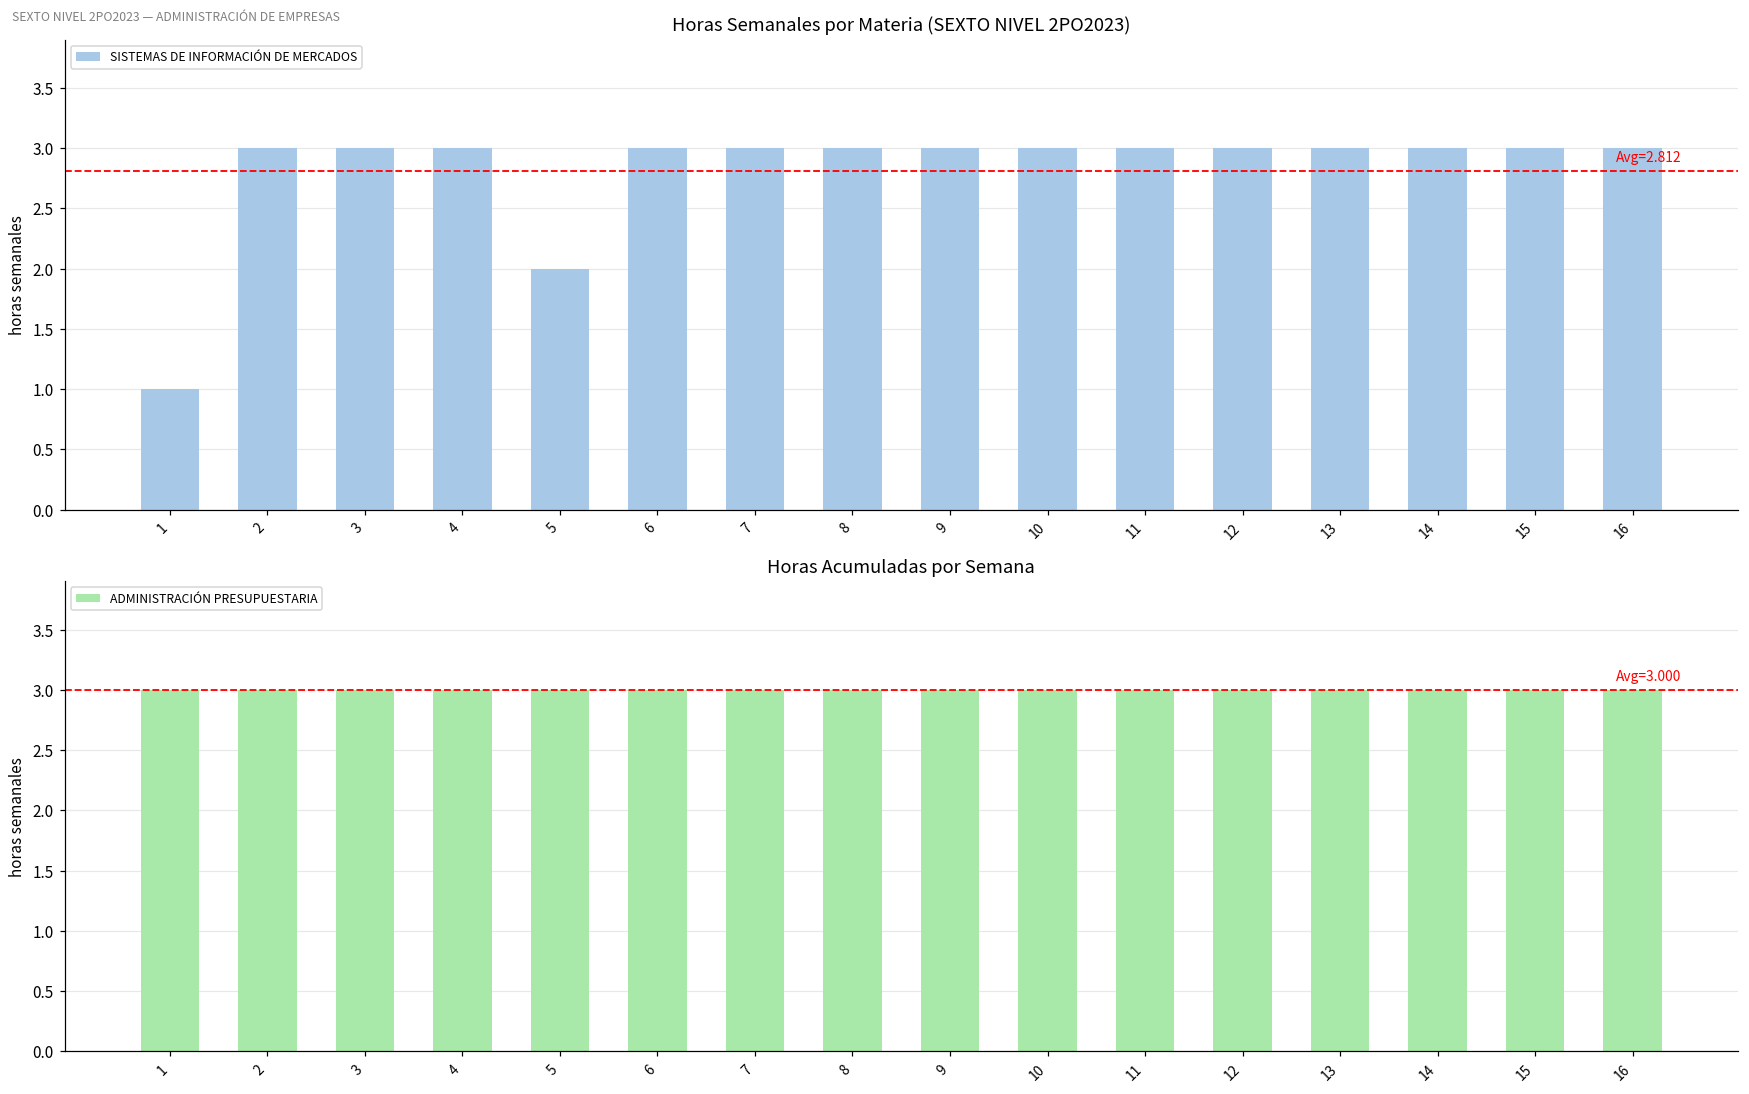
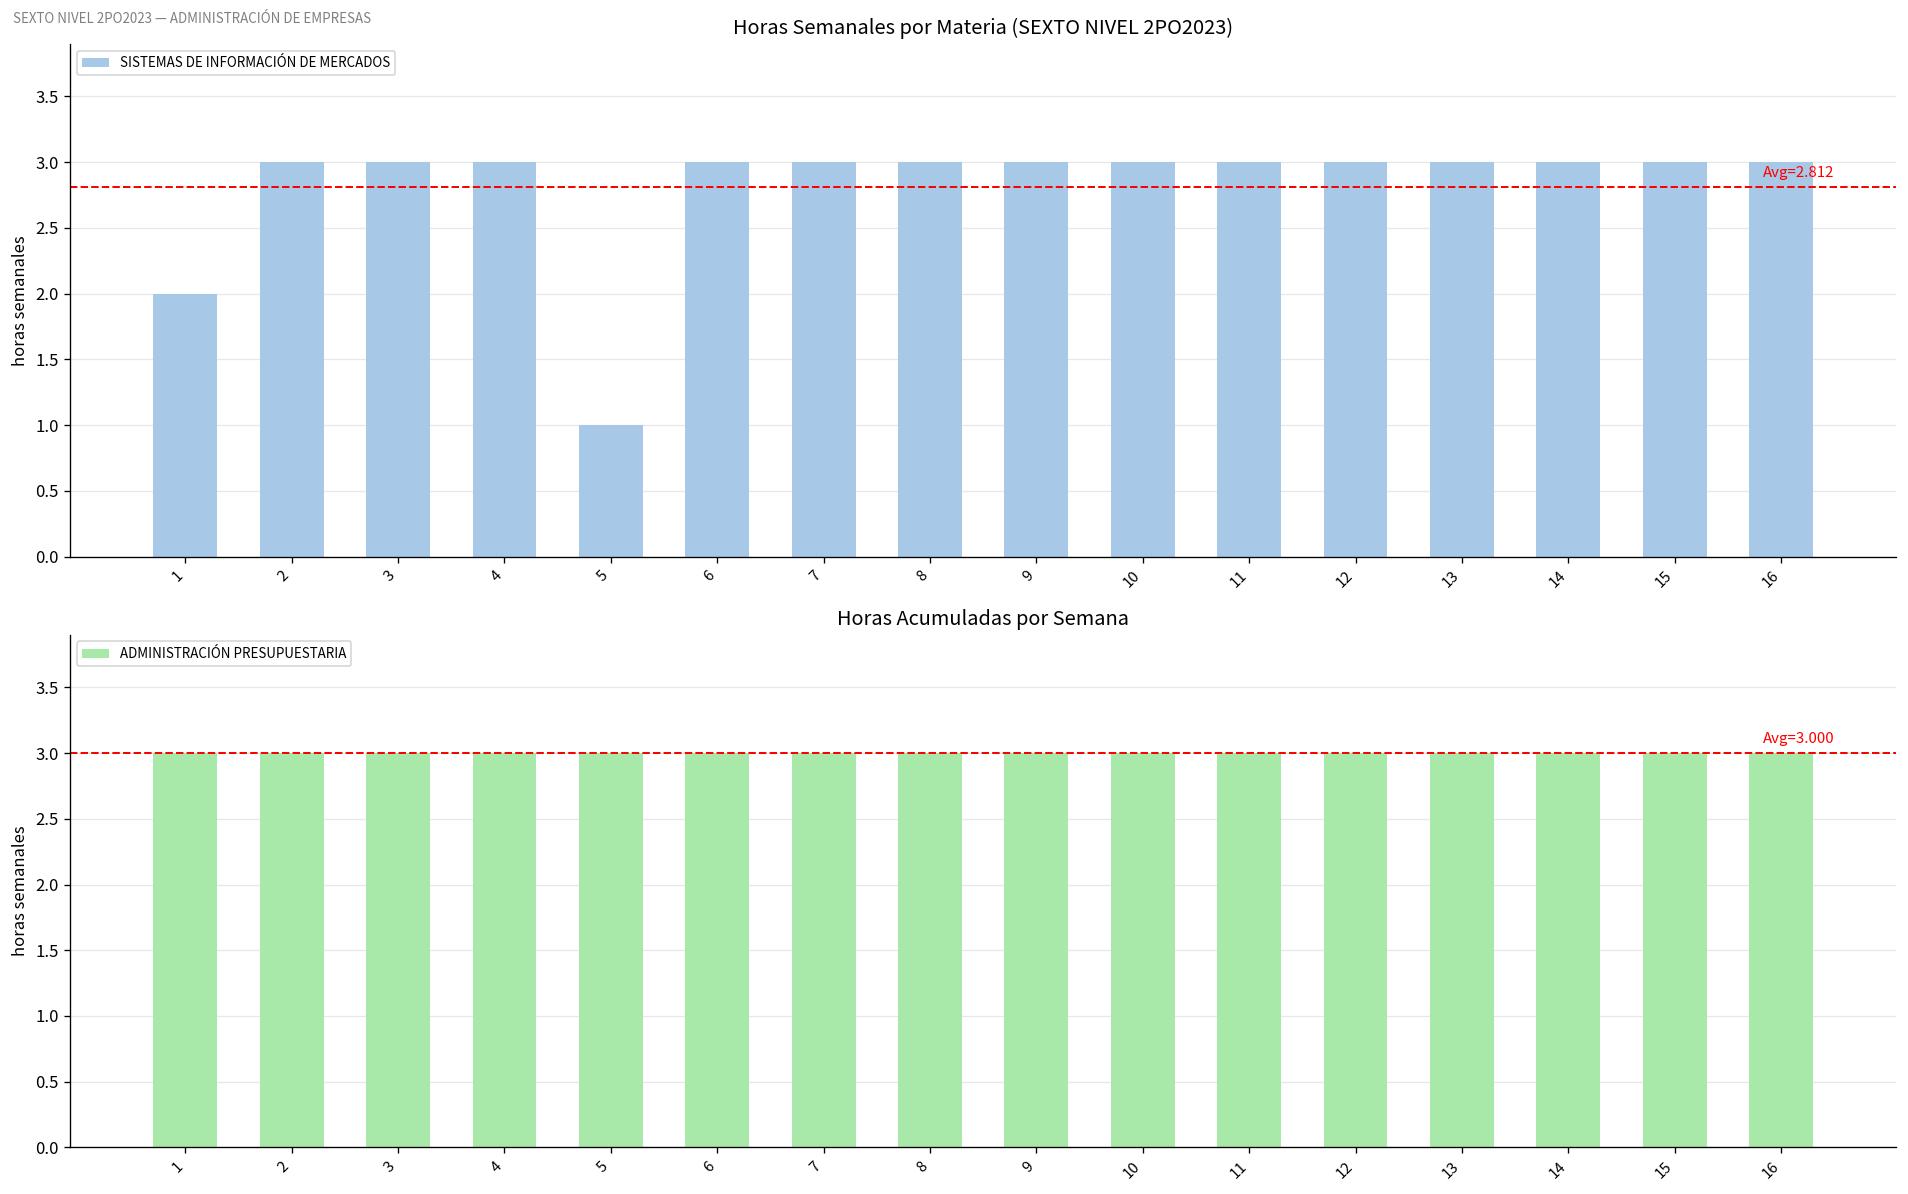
Horas Semanales por Materia (SEXTO NIVEL 2PO2023), 1: 1 -> 2
Horas Semanales por Materia (SEXTO NIVEL 2PO2023), 5: 2 -> 1
